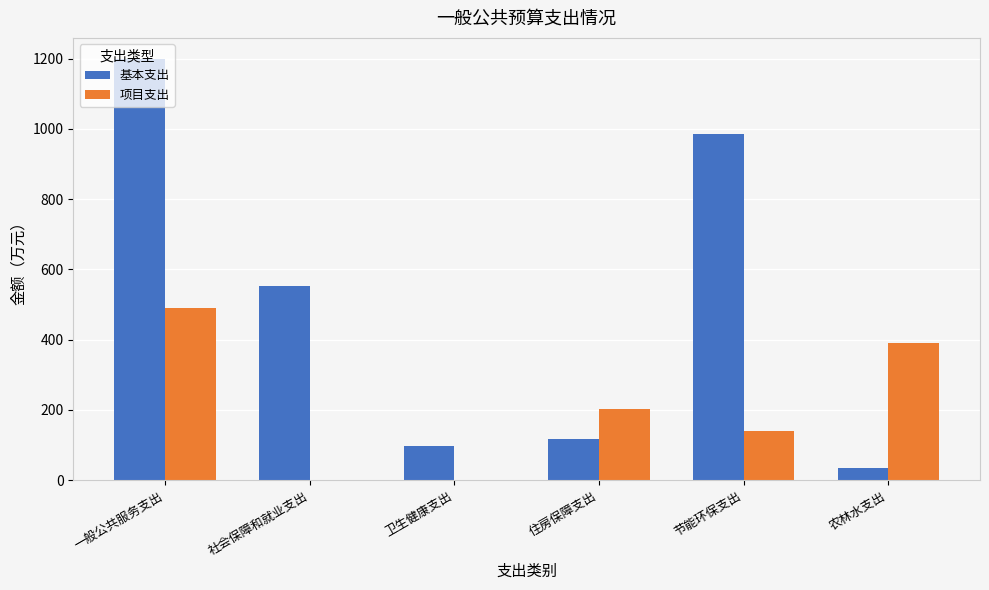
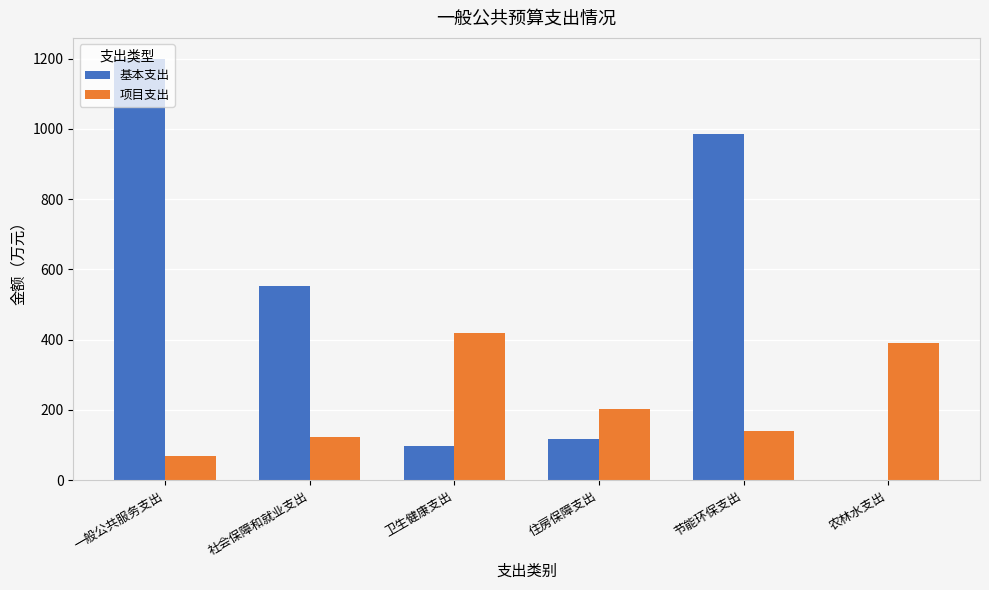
项目支出, 一般公共服务支出: 490 -> 70
项目支出, 社会保障和就业支出: 0 -> 120
项目支出, 卫生健康支出: 0 -> 420
基本支出, 农林水支出: 40 -> 0
